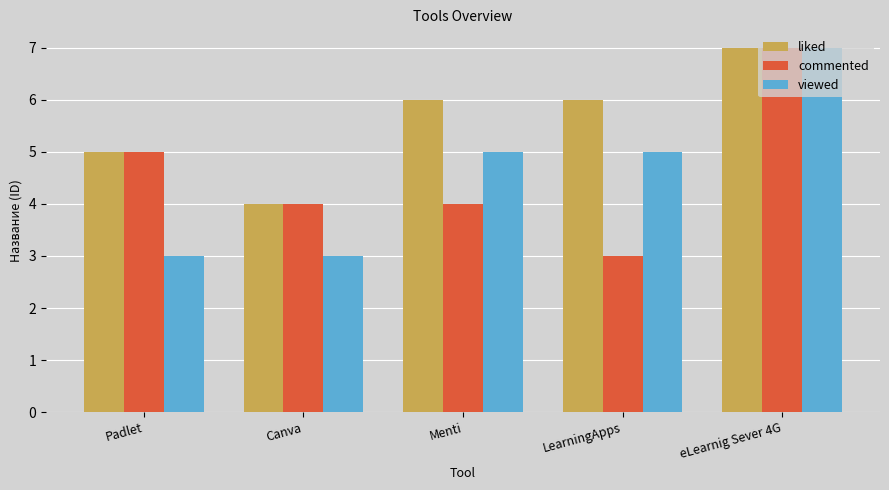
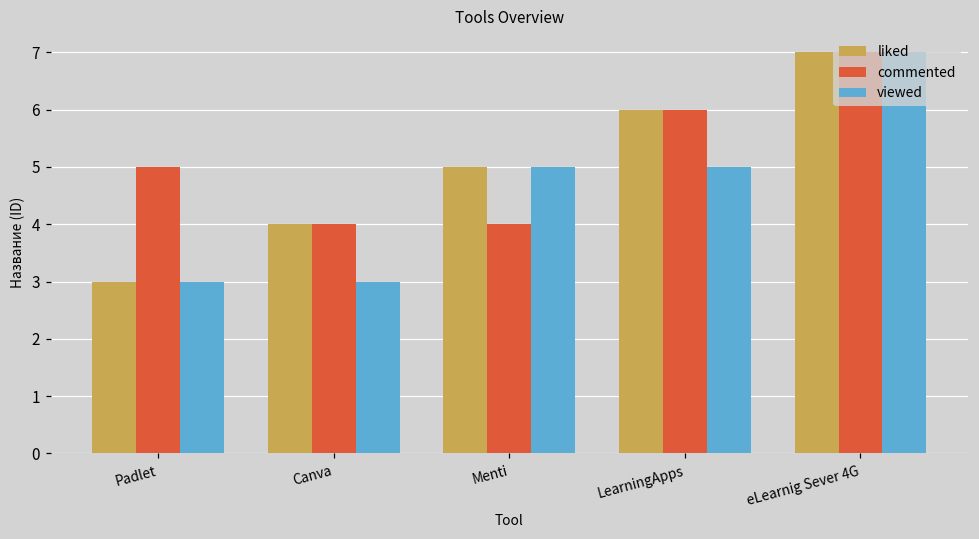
liked, Padlet: 5 -> 3
liked, Menti: 6 -> 5
commented, LearningApps: 3 -> 6
